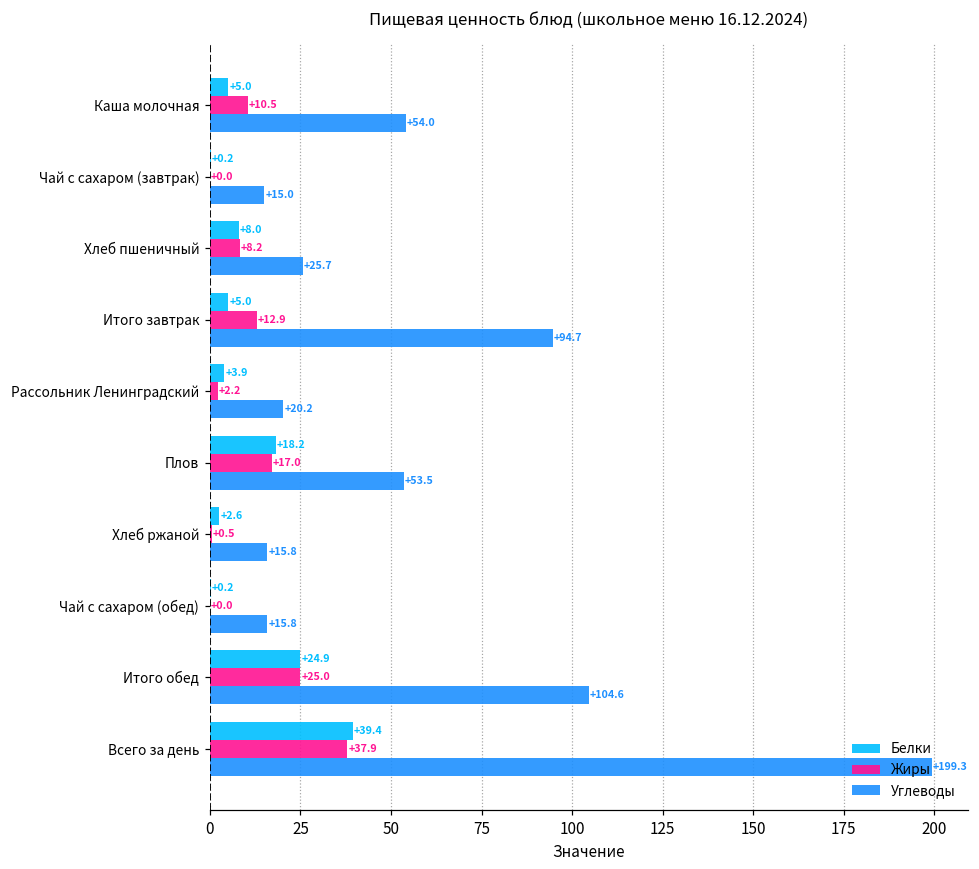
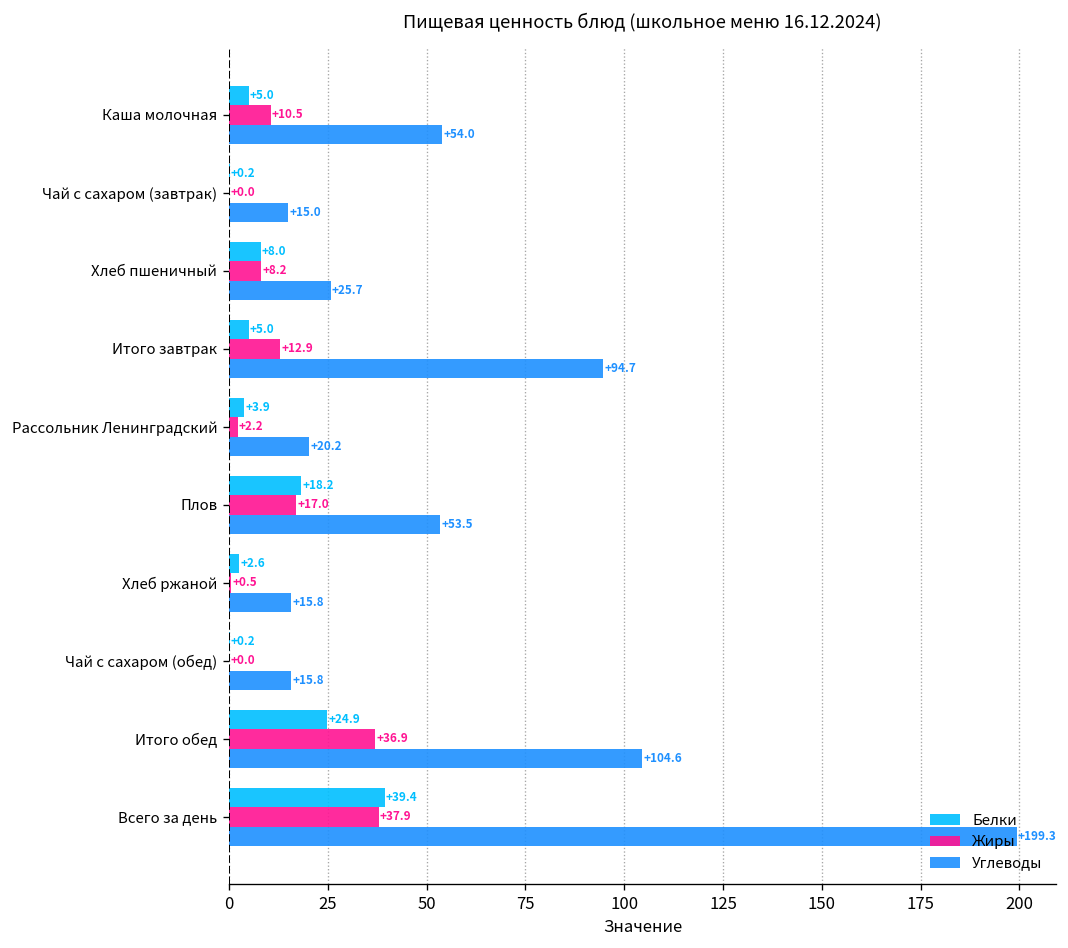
Жиры, Итого обед: +25.0 -> +36.9
